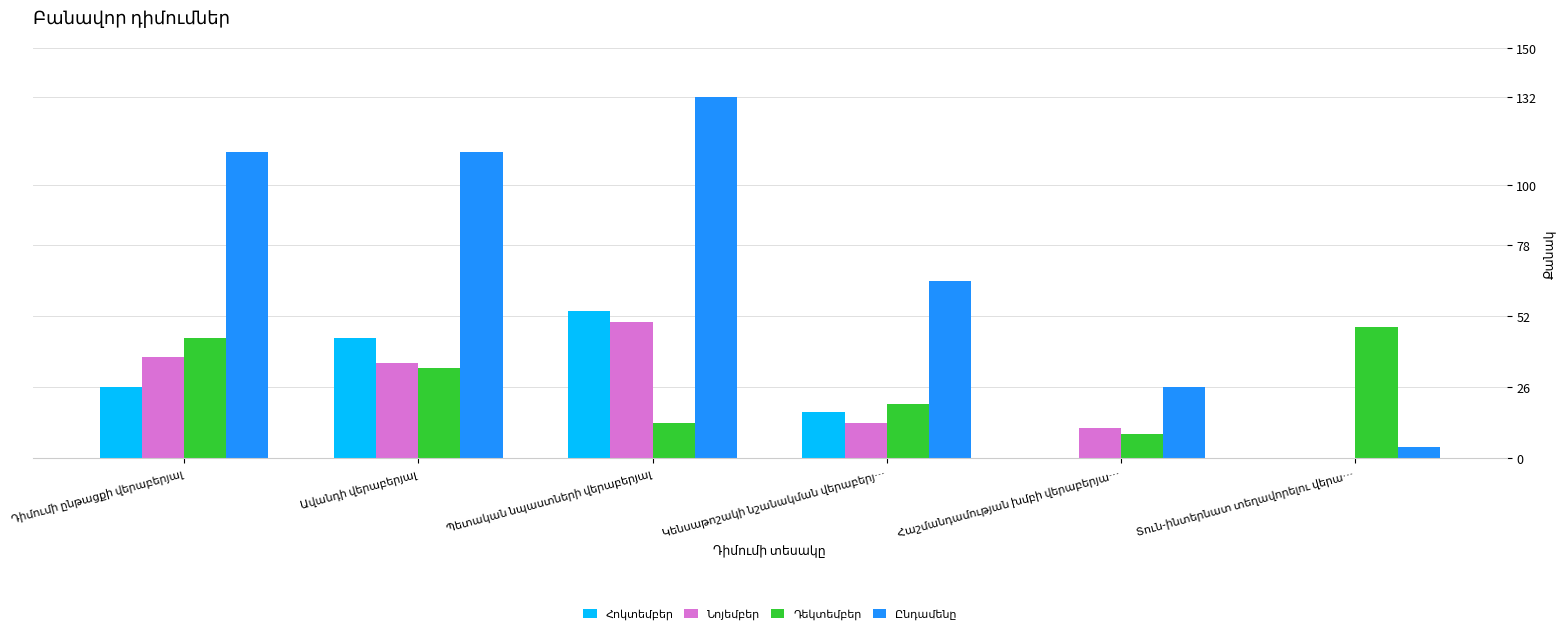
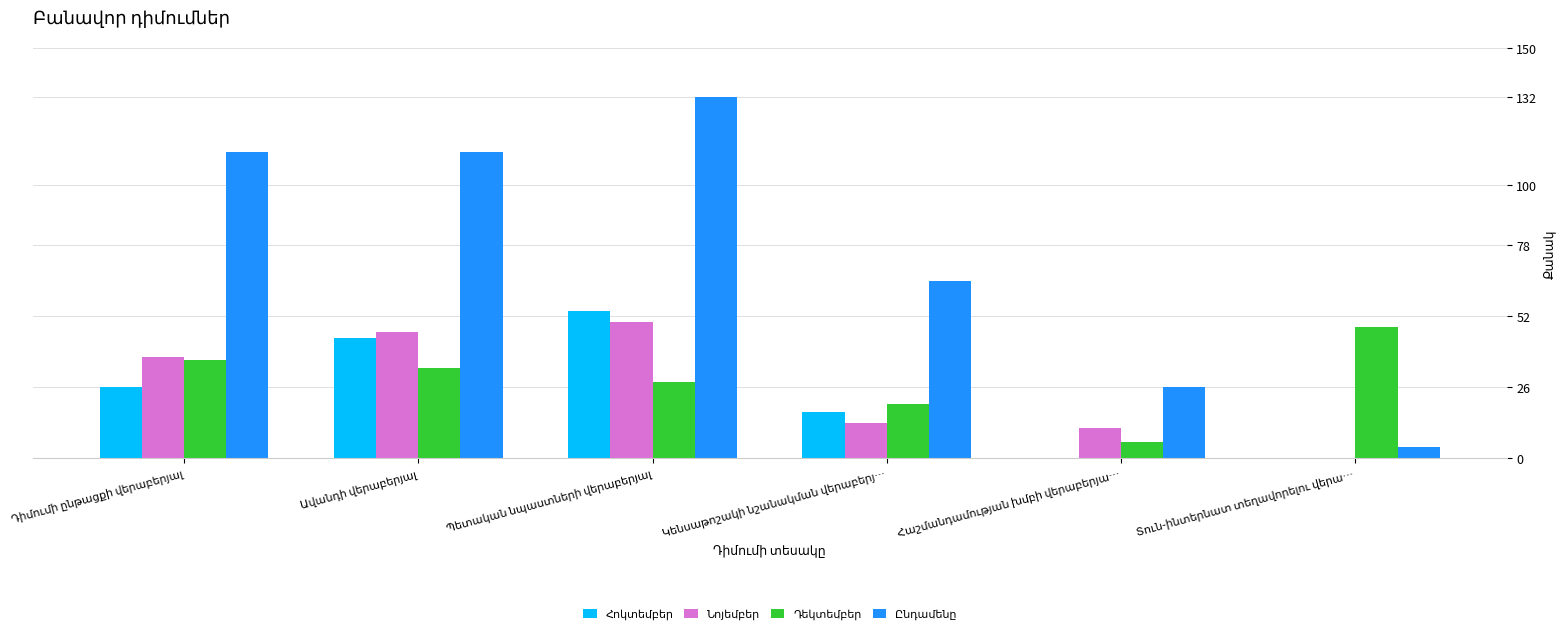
Դեկտեմբեր, Դիմումի ընթացքի վերաբերյալ: 44 -> 36
Նոյեմբեր, Ավանդի վերաբերյալ: 35 -> 46
Դեկտեմբեր, Պետական նպաստների վերաբերյալ: 13 -> 28
Դեկտեմբեր, Հաշմանդամության խմբի վերաբերյա…: 9 -> 6
